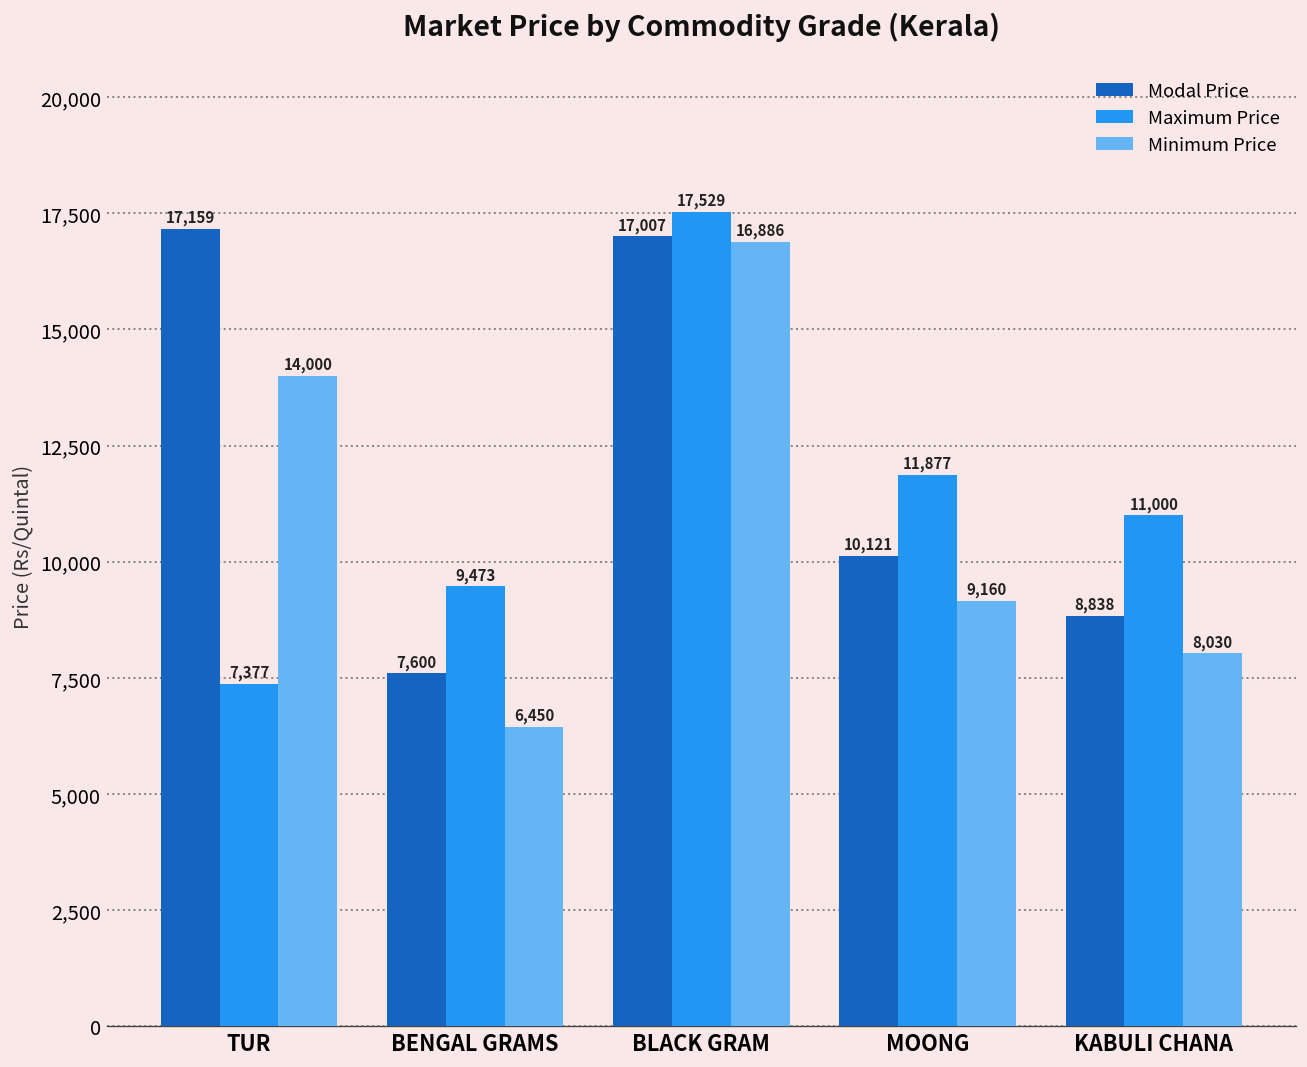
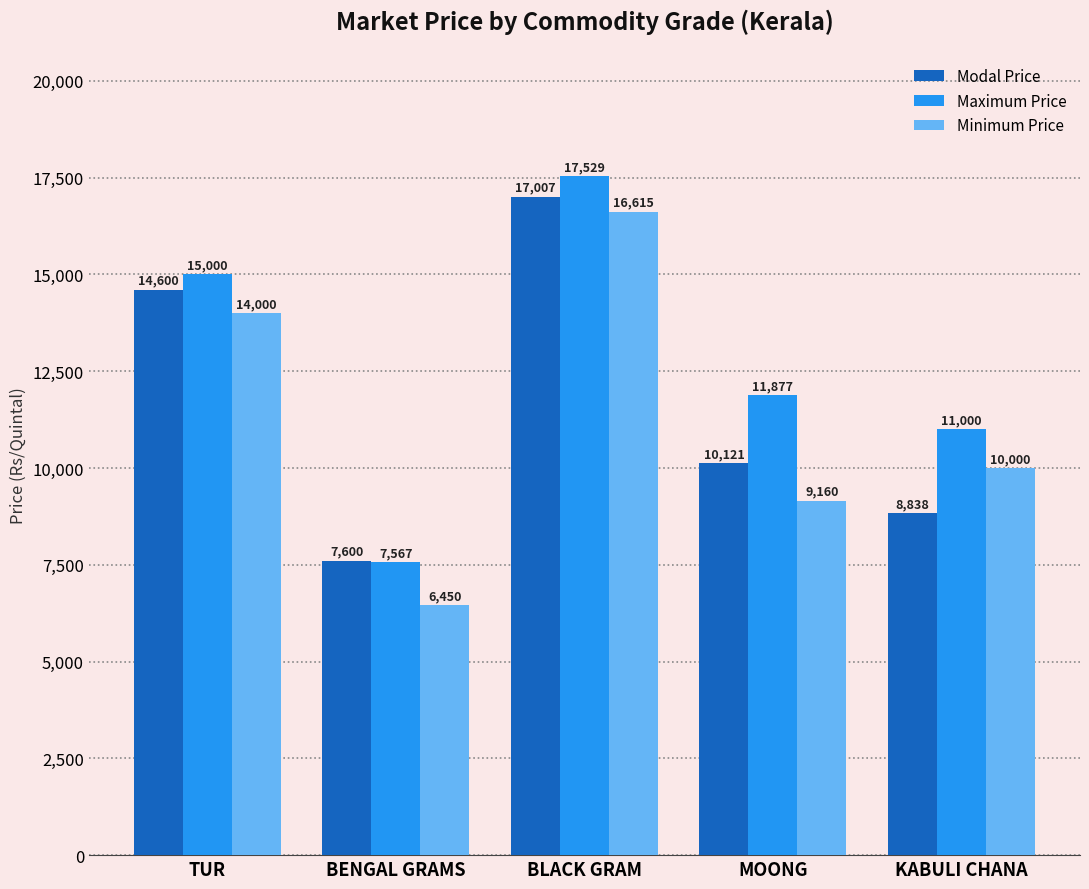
Modal Price, TUR: 17,159 -> 14,600
Maximum Price, TUR: 7,377 -> 15,000
Maximum Price, BENGAL GRAMS: 9,473 -> 7,567
Minimum Price, BLACK GRAM: 16,886 -> 16,615
Minimum Price, KABULI CHANA: 8,030 -> 10,000
